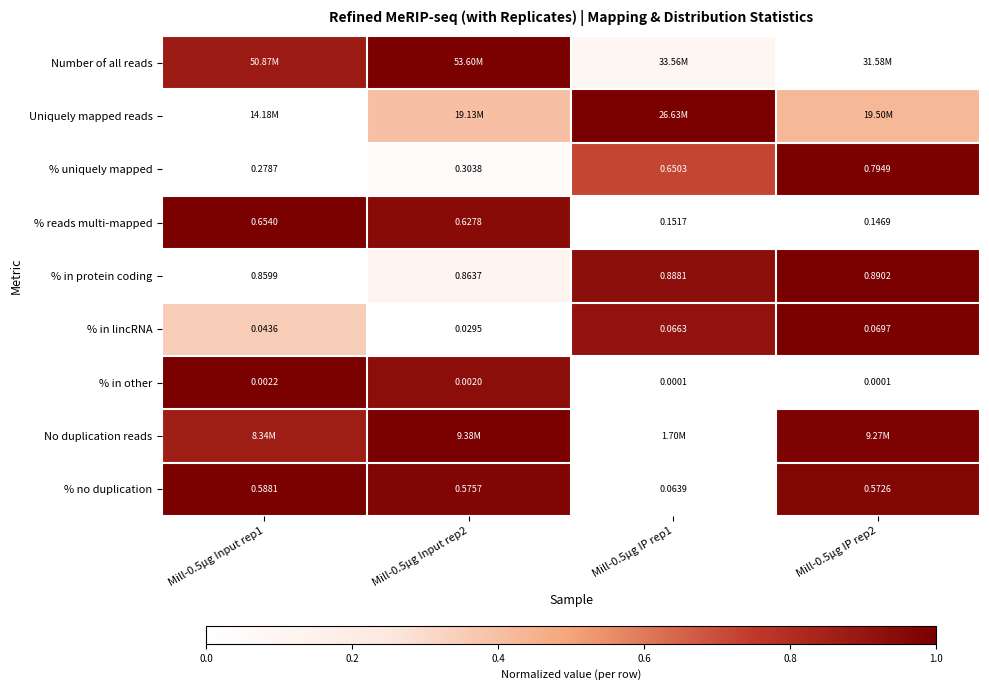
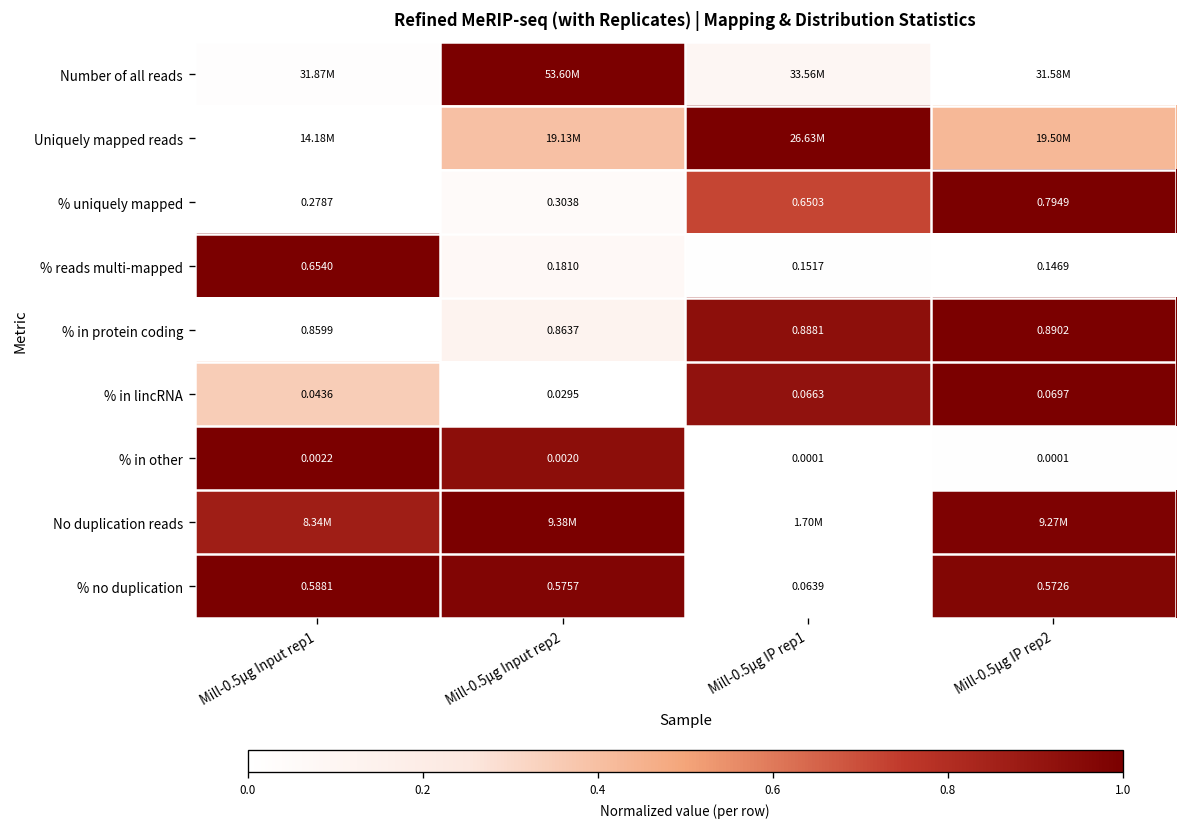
Number of all reads, Mill-0.5µg Input rep1: 50.87M -> 31.87M
% reads multi-mapped, Mill-0.5µg Input rep2: 0.6278 -> 0.1810
